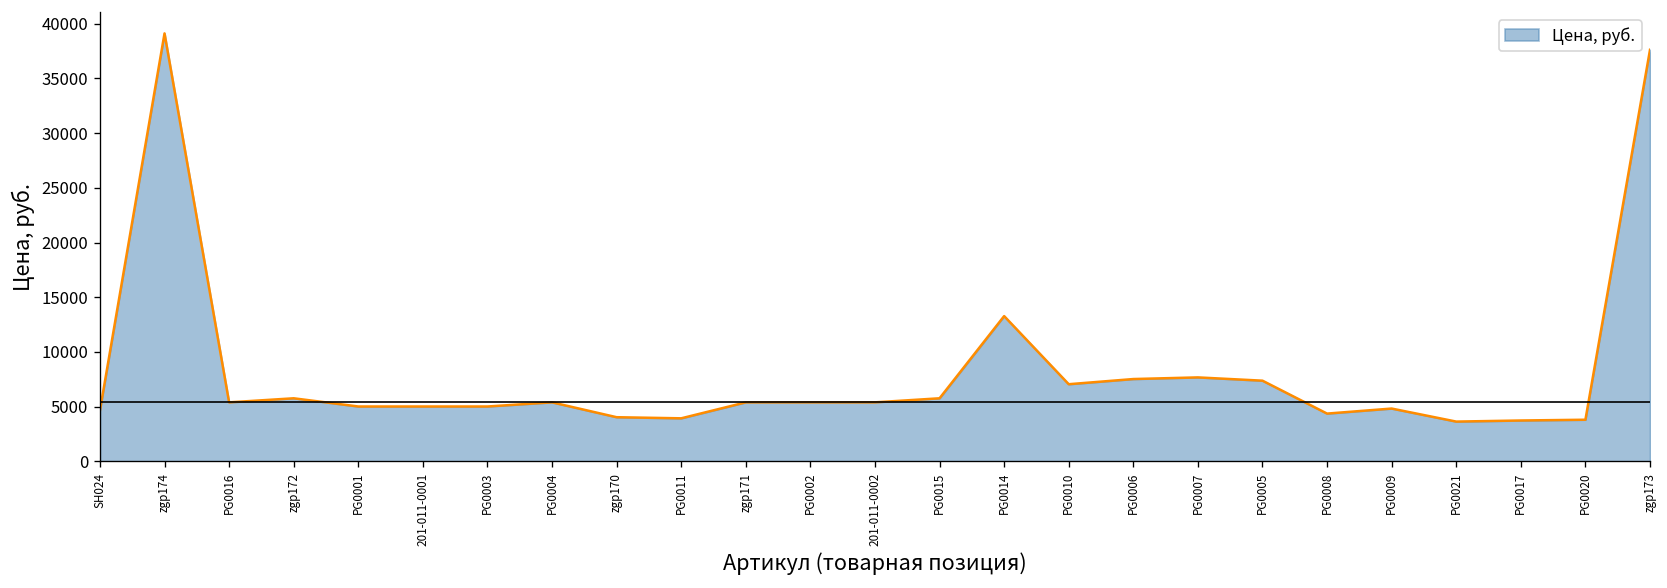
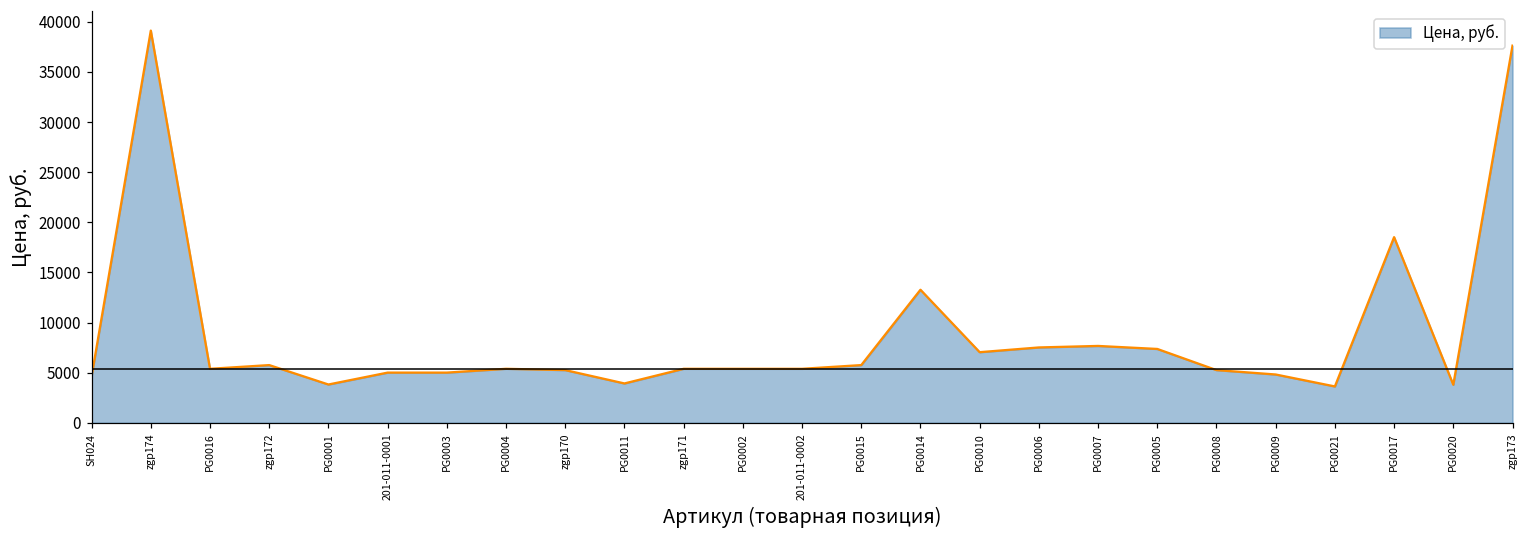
PG0001: 5000 -> 4000
zgp170: 4000 -> 5000
PG0008: 4000 -> 5000
PG0017: 4000 -> 19000
